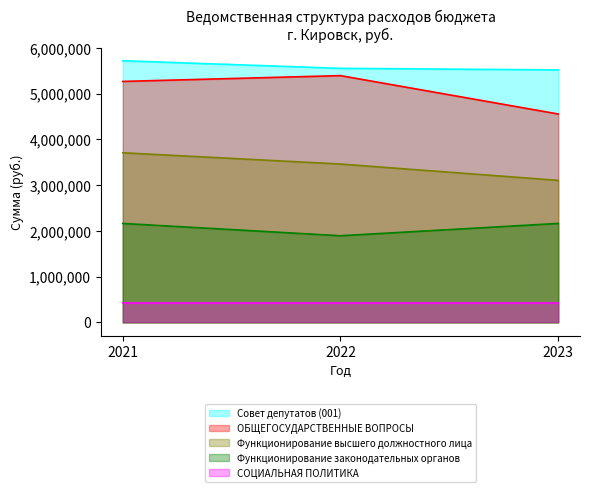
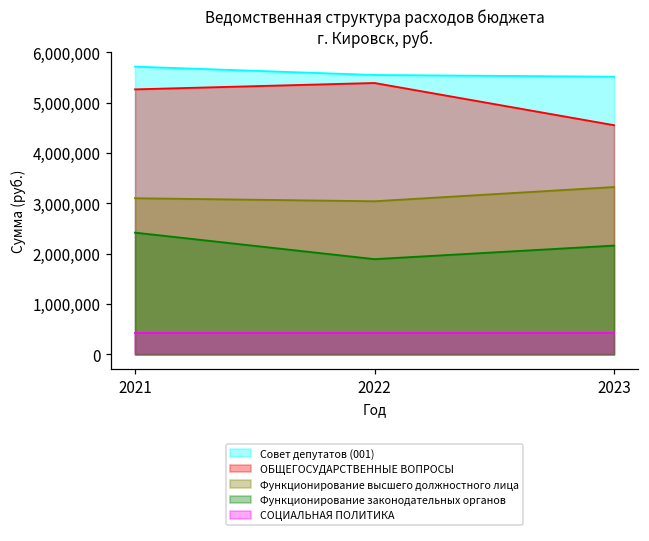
Функционирование высшего должностного лица, 2021: 3,700,000 -> 3,100,000
Функционирование законодательных органов, 2021: 2,200,000 -> 2,400,000
Функционирование высшего должностного лица, 2022: 3,500,000 -> 3,000,000
Функционирование высшего должностного лица, 2023: 3,100,000 -> 3,300,000
